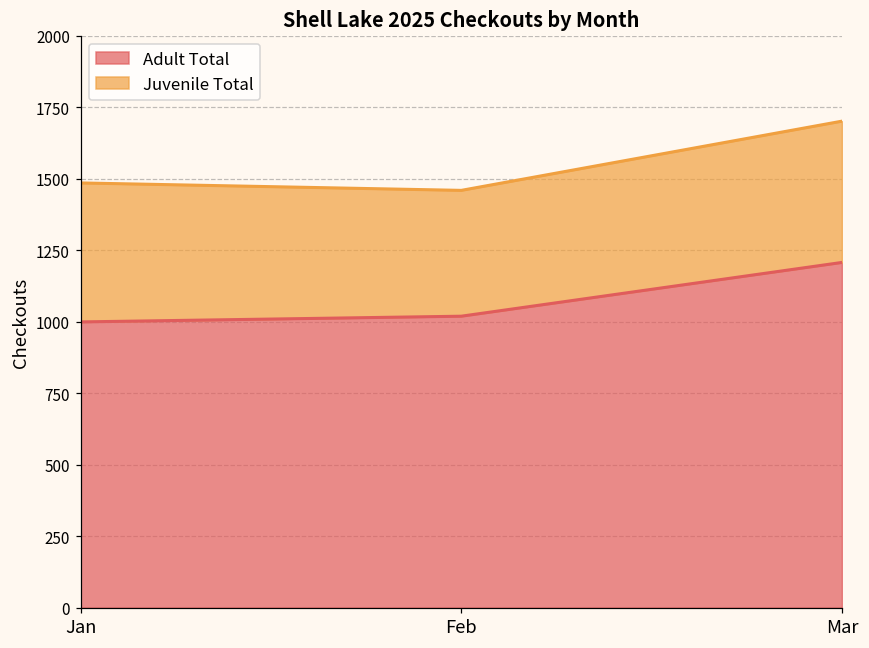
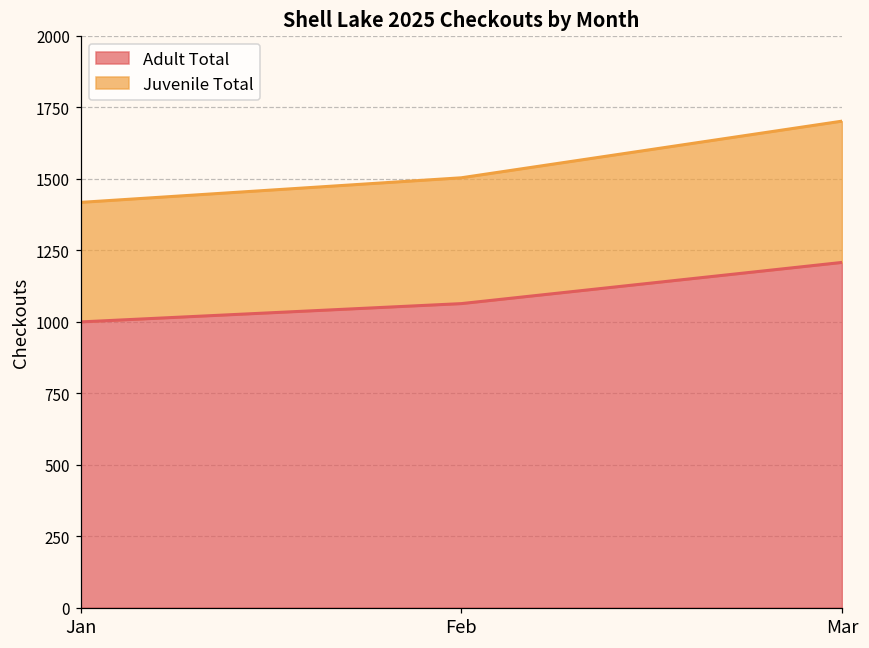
Juvenile Total, Jan: 490 -> 420
Adult Total, Feb: 1020 -> 1060
